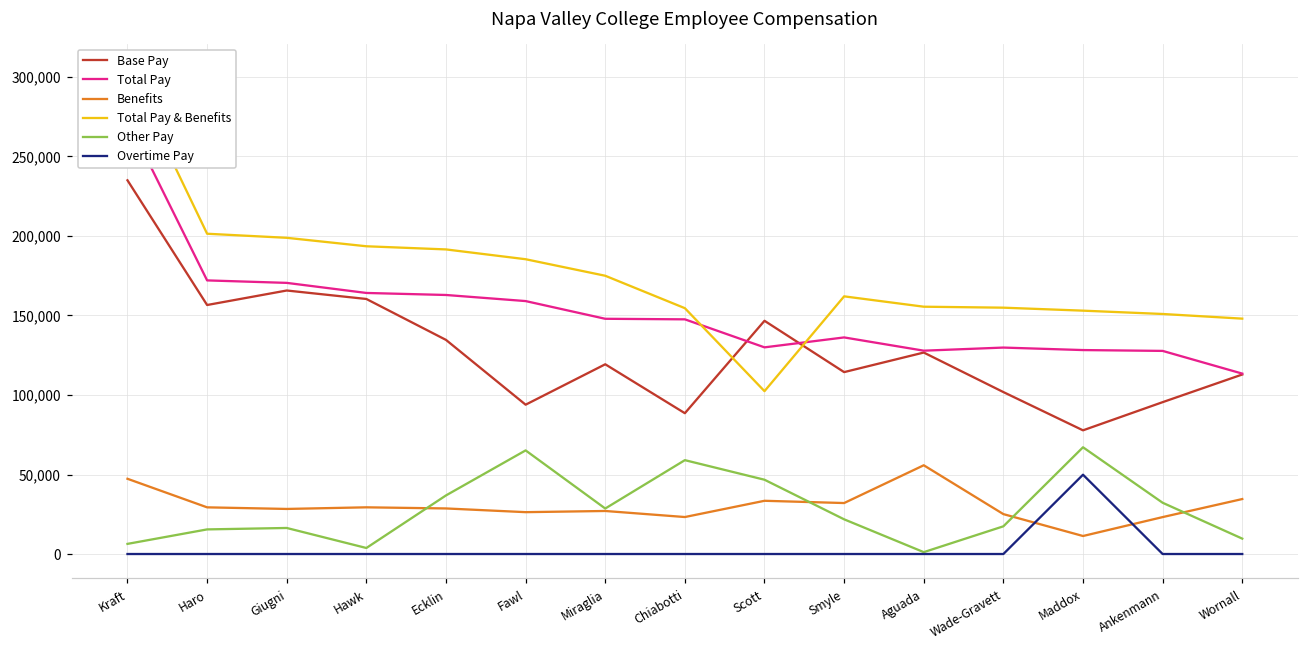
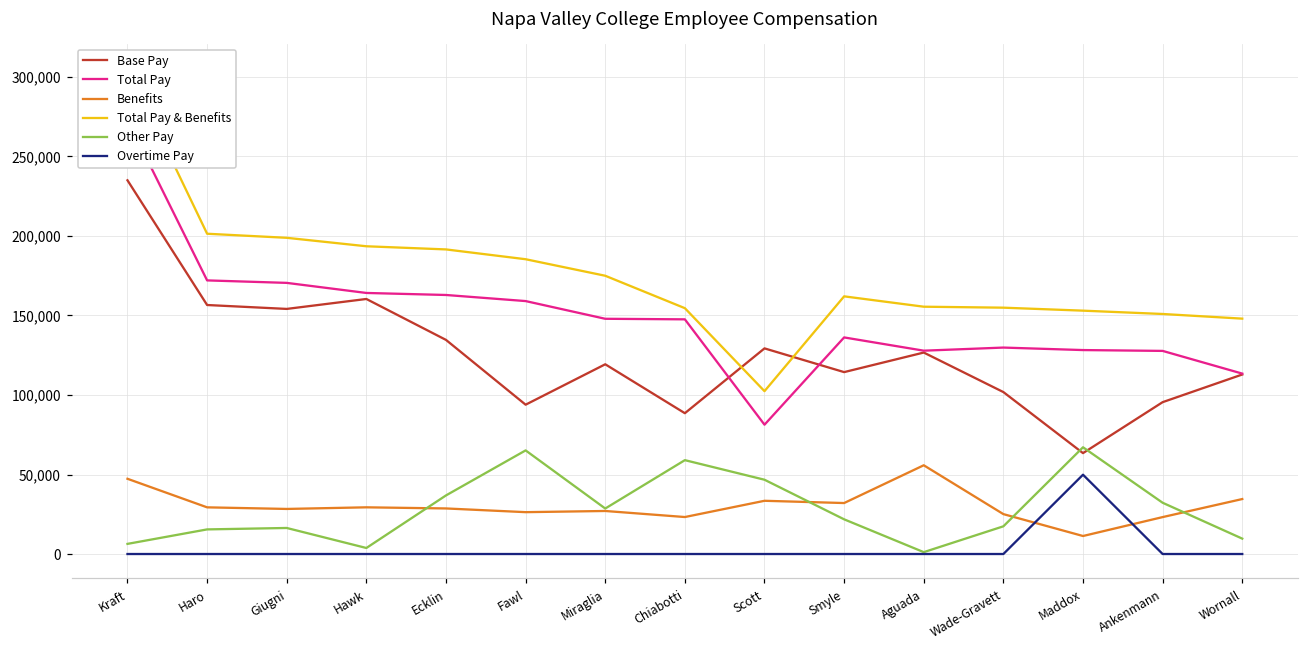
Base Pay, Giugni: 166,000 -> 154,000
Base Pay, Scott: 147,000 -> 129,000
Total Pay, Scott: 130,000 -> 81,000
Base Pay, Maddox: 78,000 -> 63,000
